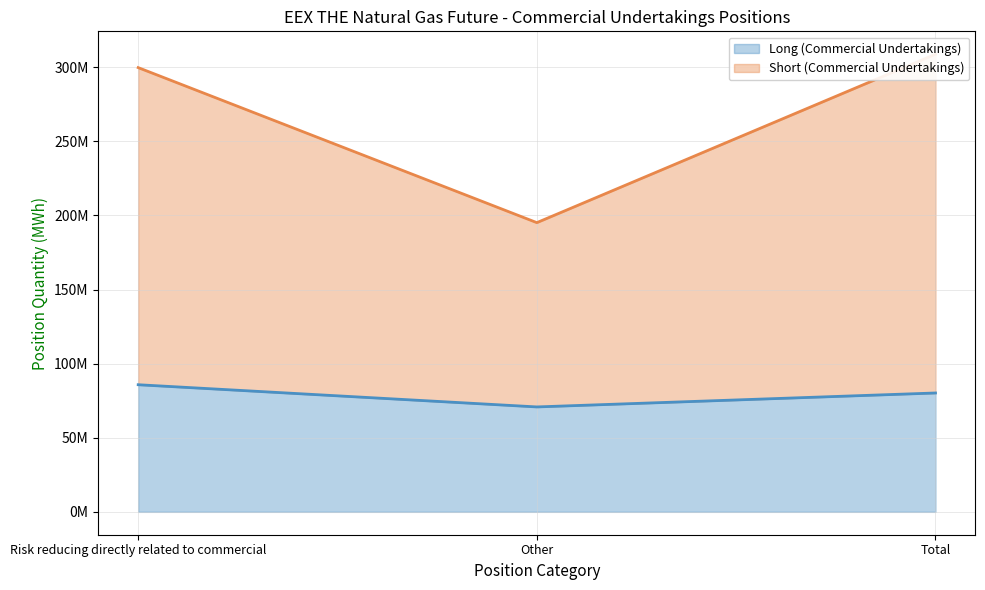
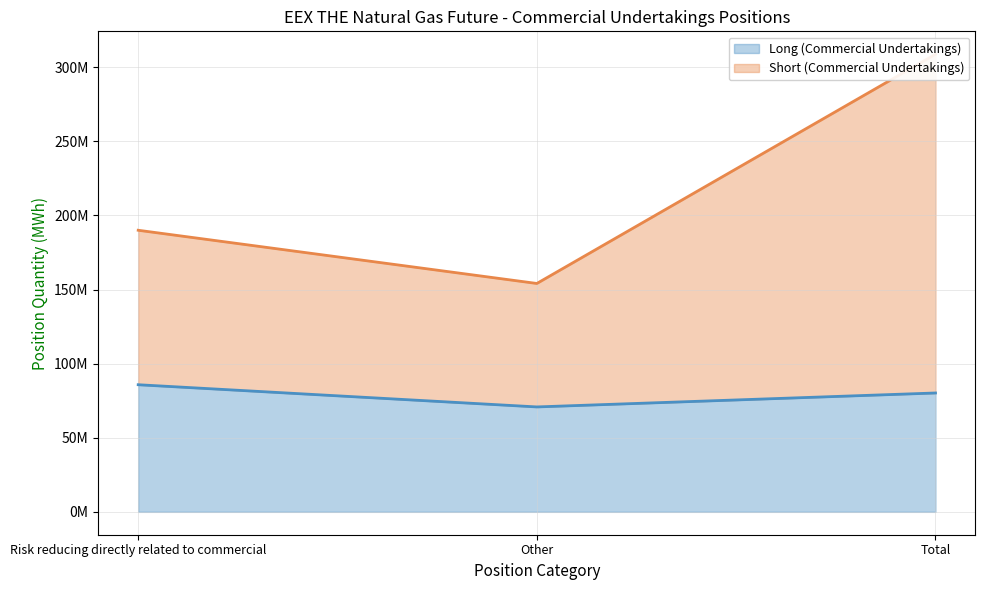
Short (Commercial Undertakings), Risk reducing directly related to commercial: 214000000 -> 104000000
Short (Commercial Undertakings), Other: 124000000 -> 83000000
